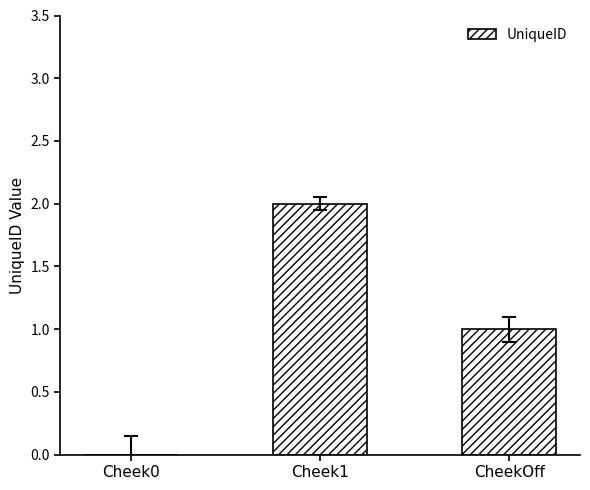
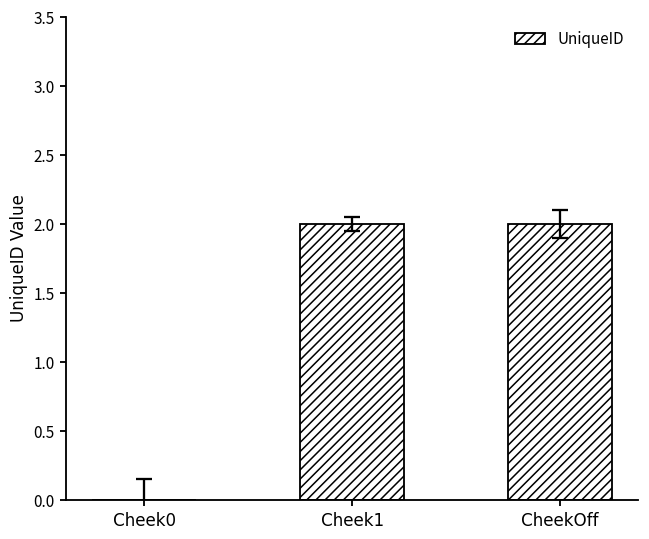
UniqueID, CheekOff: 1 -> 2
